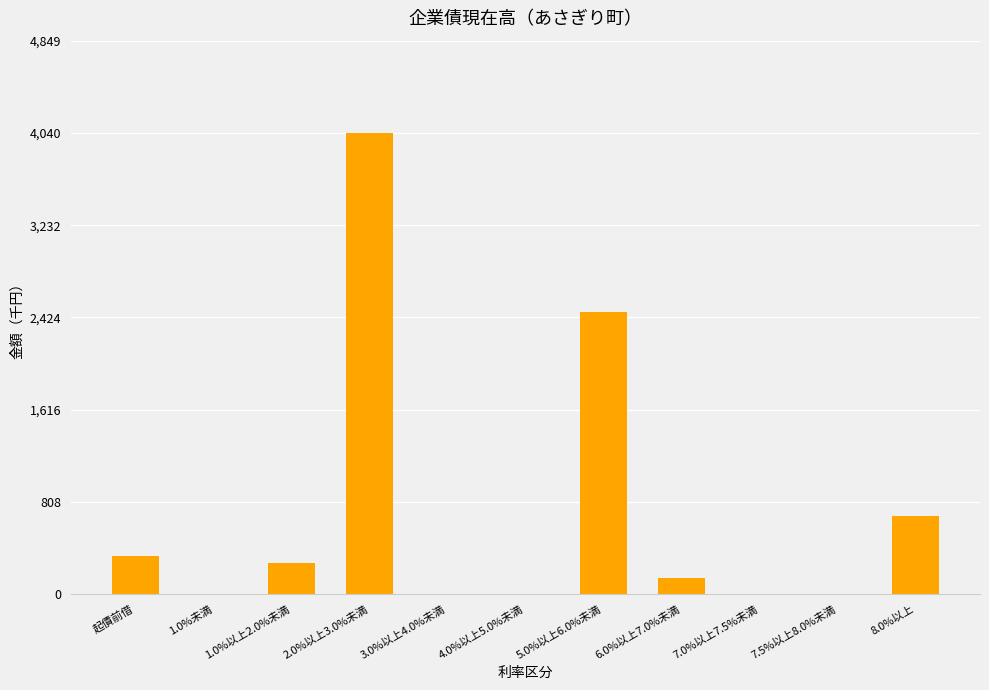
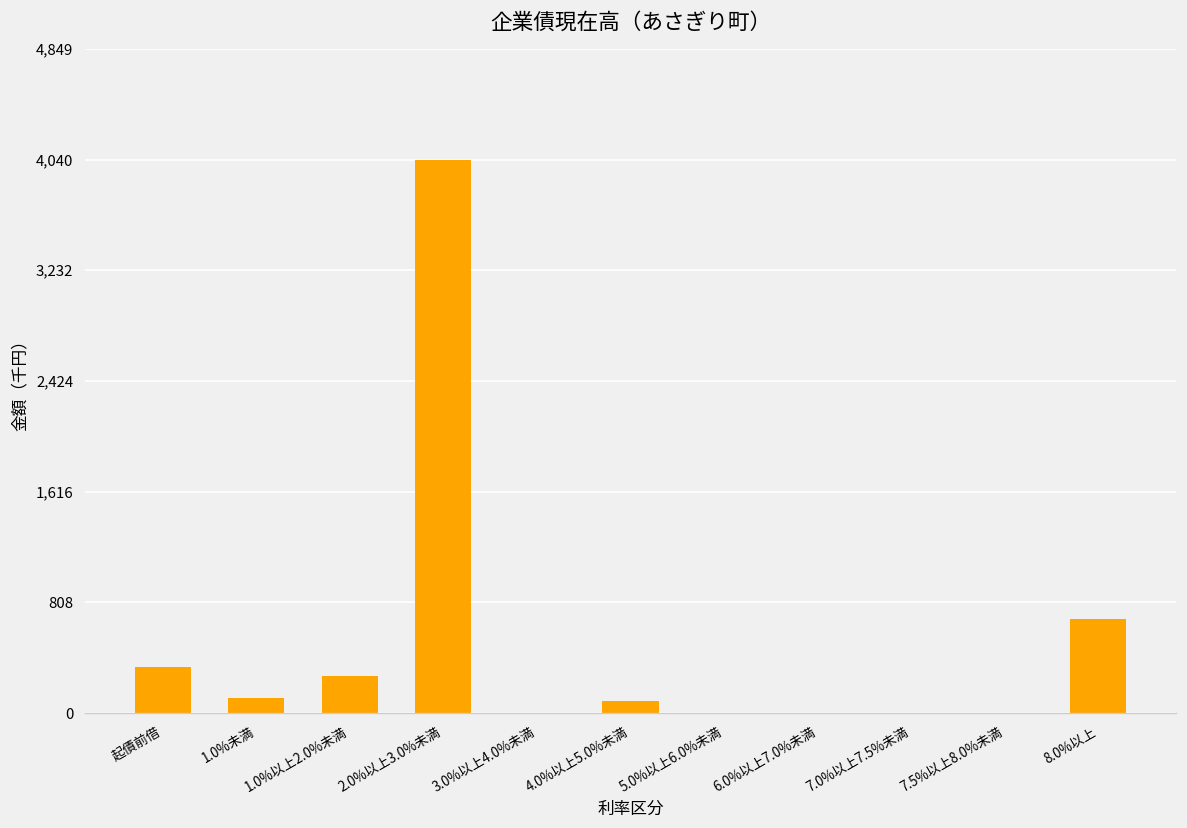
1.0%未満: 0 -> 110
4.0%以上5.0%未満: 0 -> 90
5.0%以上6.0%未満: 2,470 -> 0
6.0%以上7.0%未満: 140 -> 0
